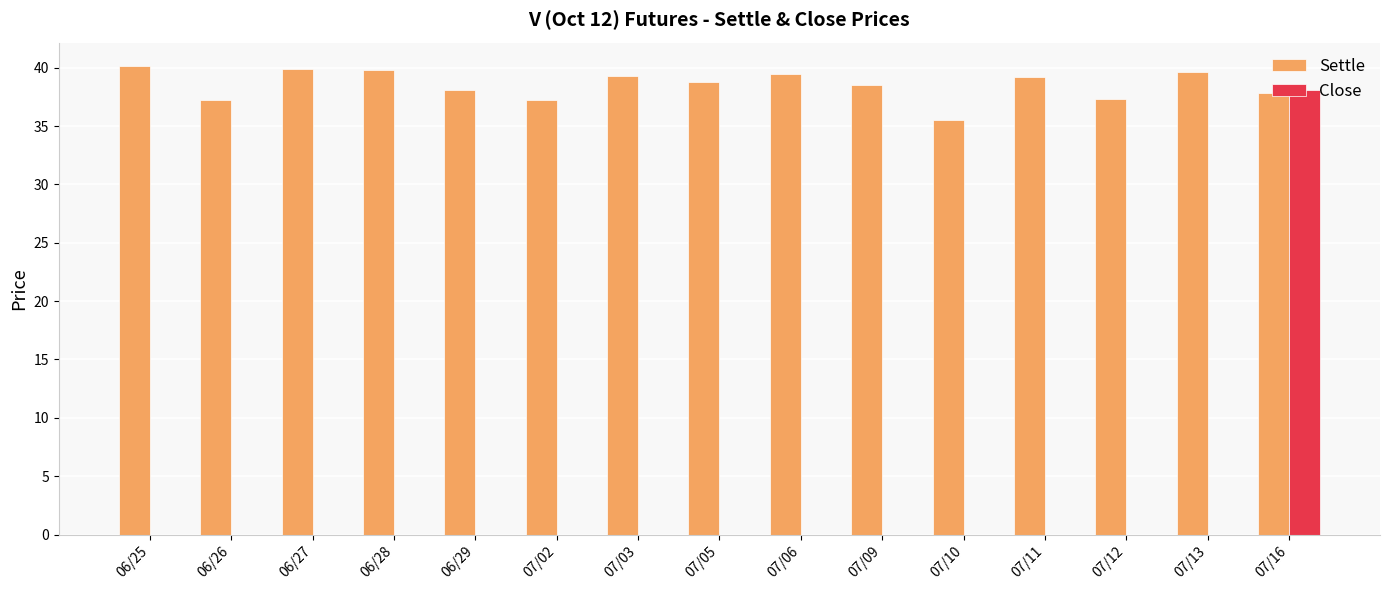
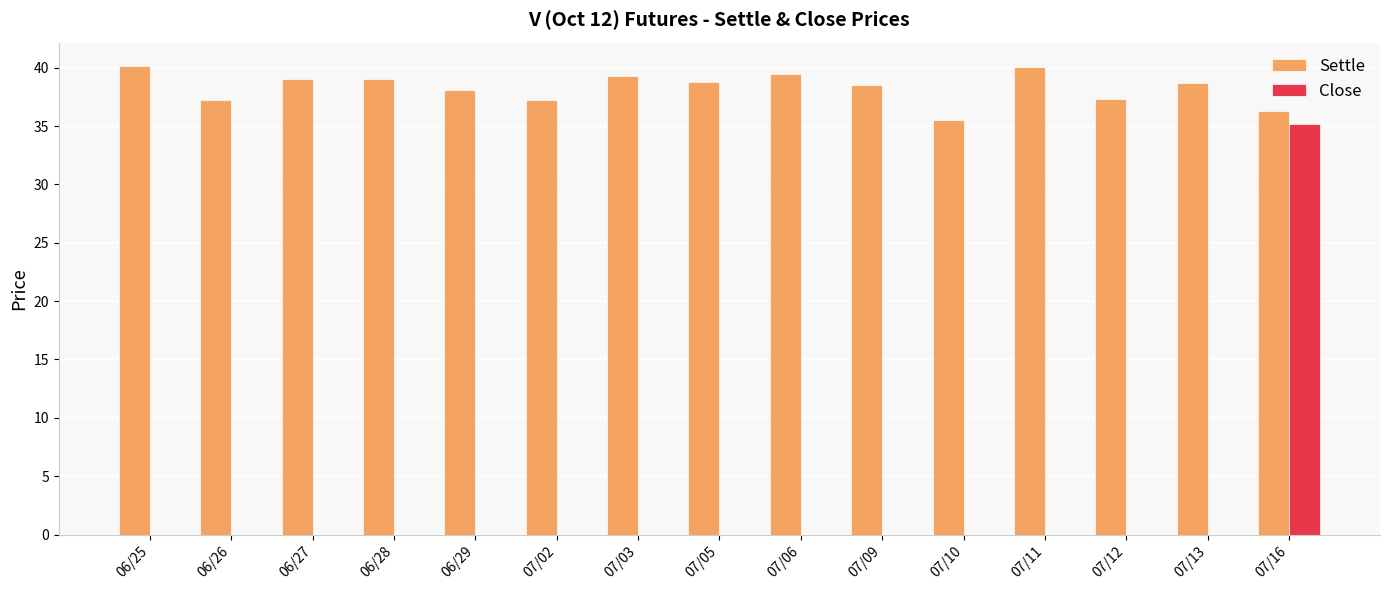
Settle, 06/27: 39.9 -> 39.1
Settle, 06/28: 39.8 -> 39.0
Settle, 07/11: 39.2 -> 40.1
Settle, 07/13: 39.6 -> 38.7
Settle, 07/16: 37.9 -> 36.3
Close, 07/16: 38.1 -> 35.2
